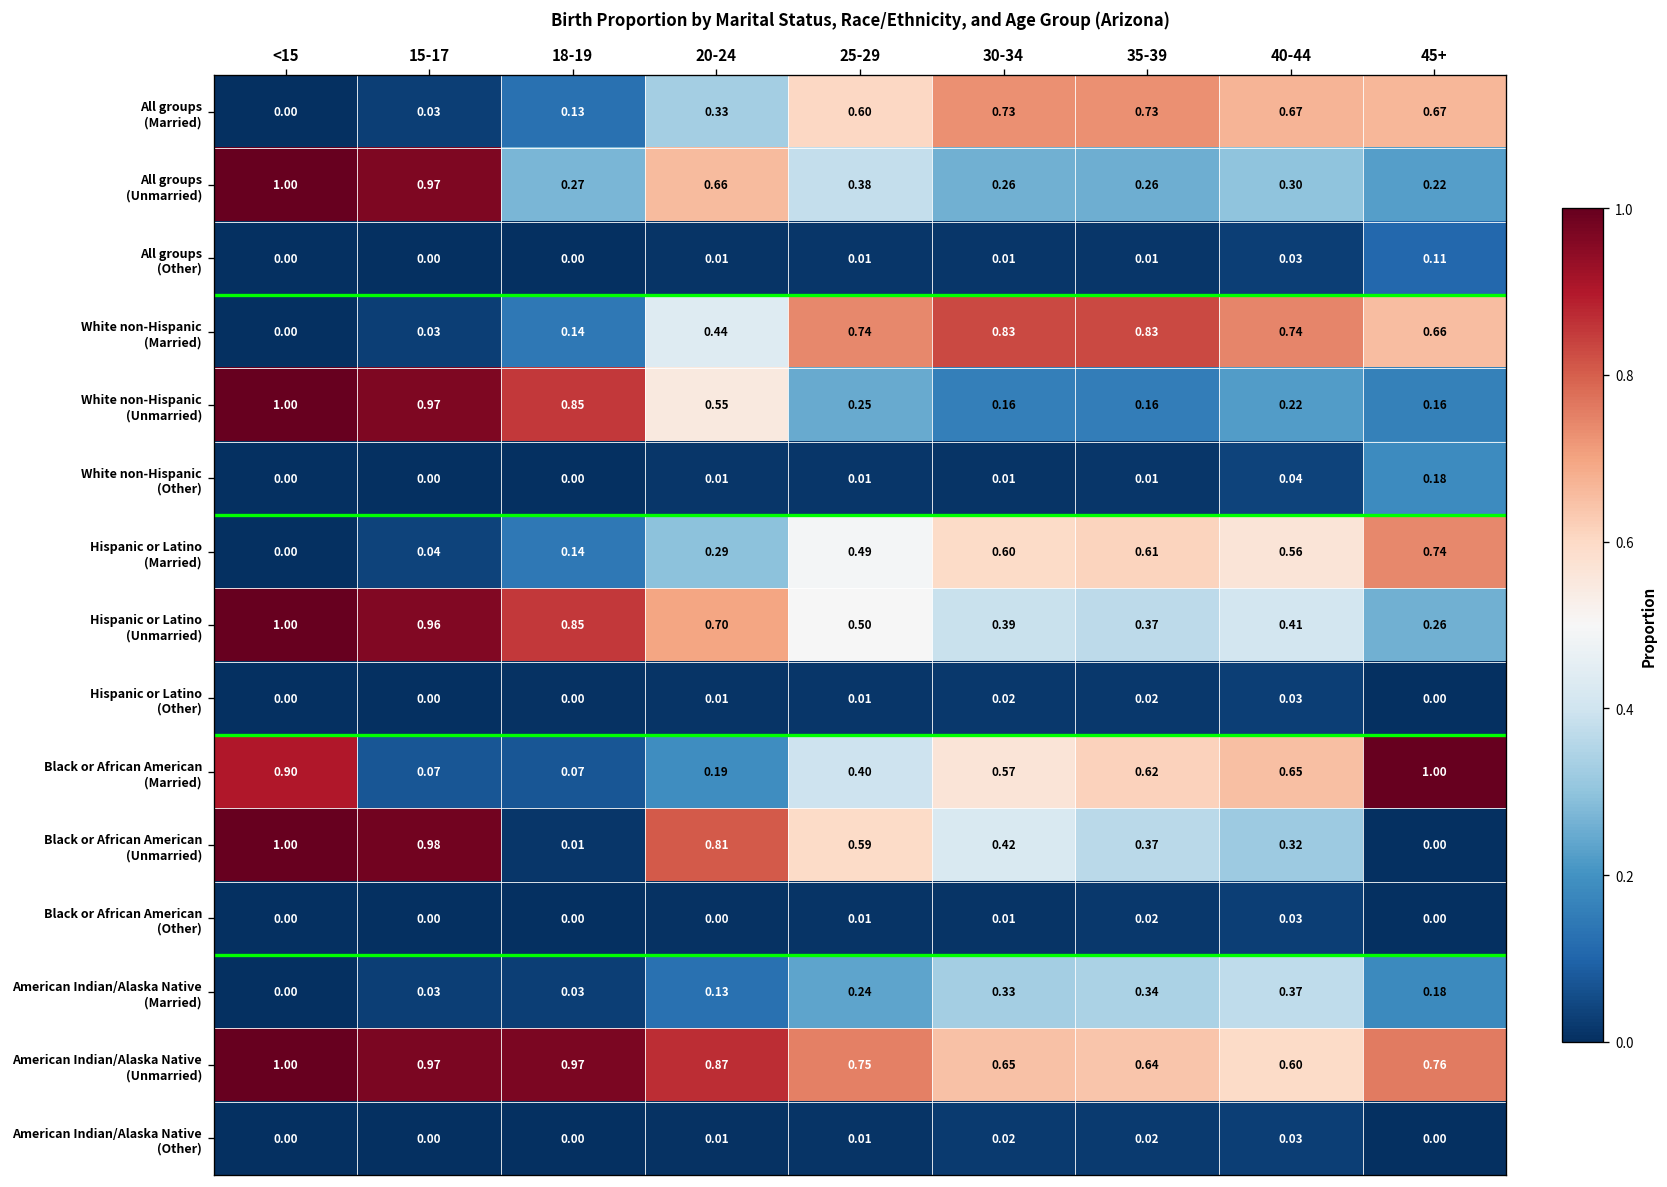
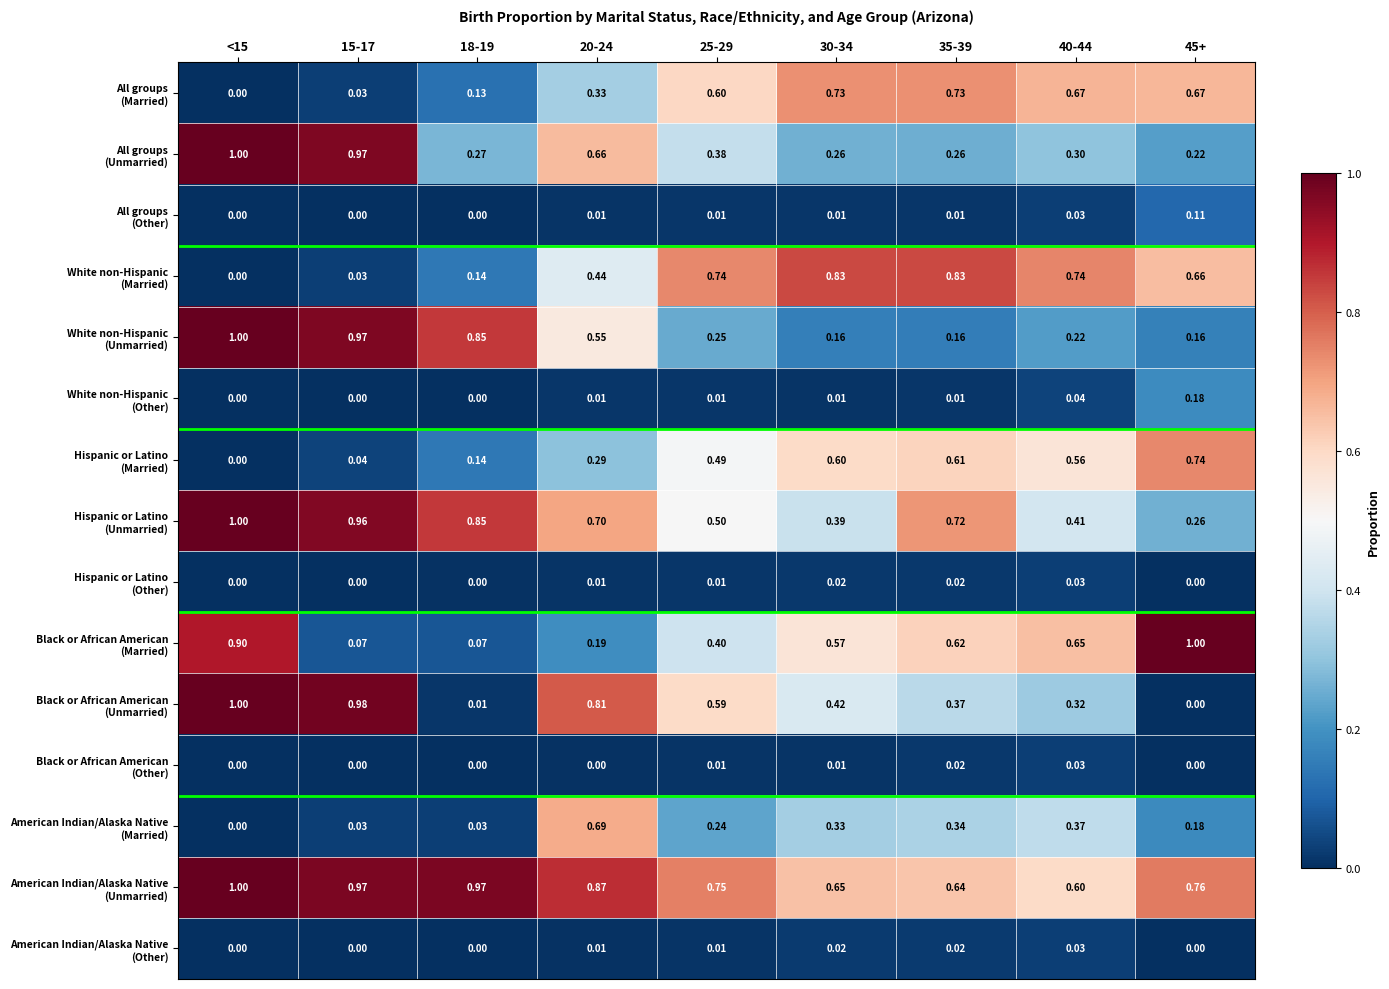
Hispanic or Latino (Unmarried), 35-39: 0.37 -> 0.72
American Indian/Alaska Native (Married), 20-24: 0.13 -> 0.69
